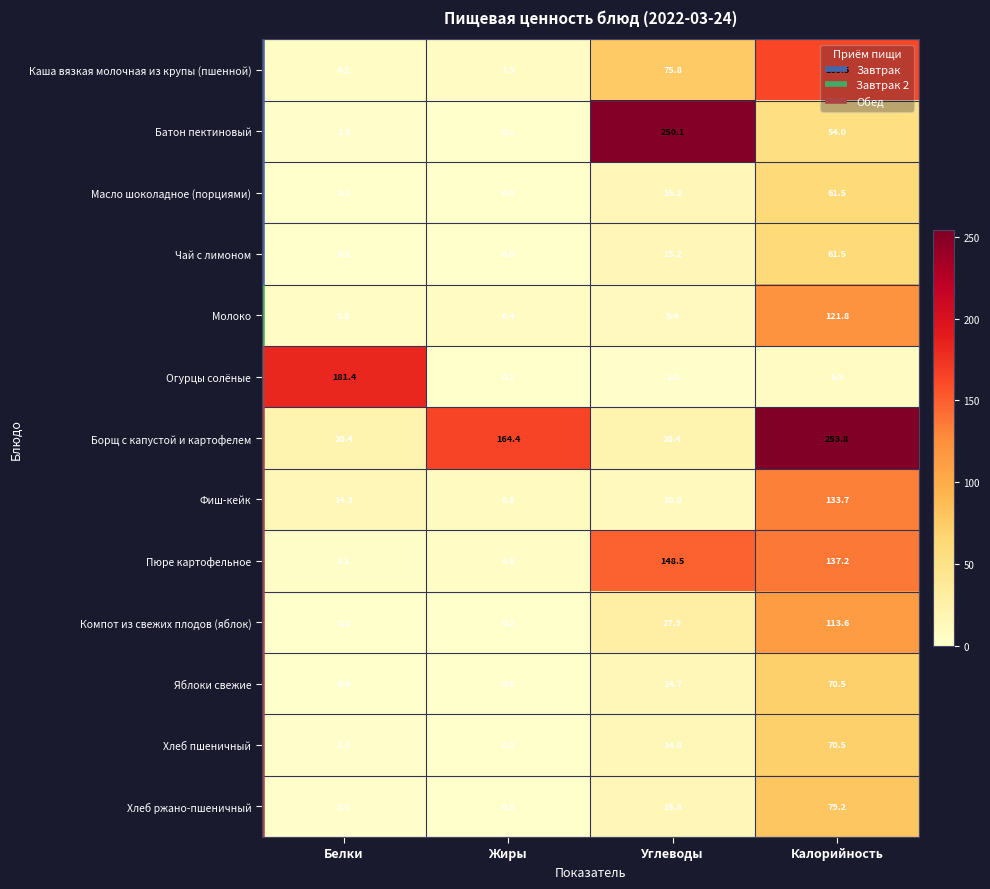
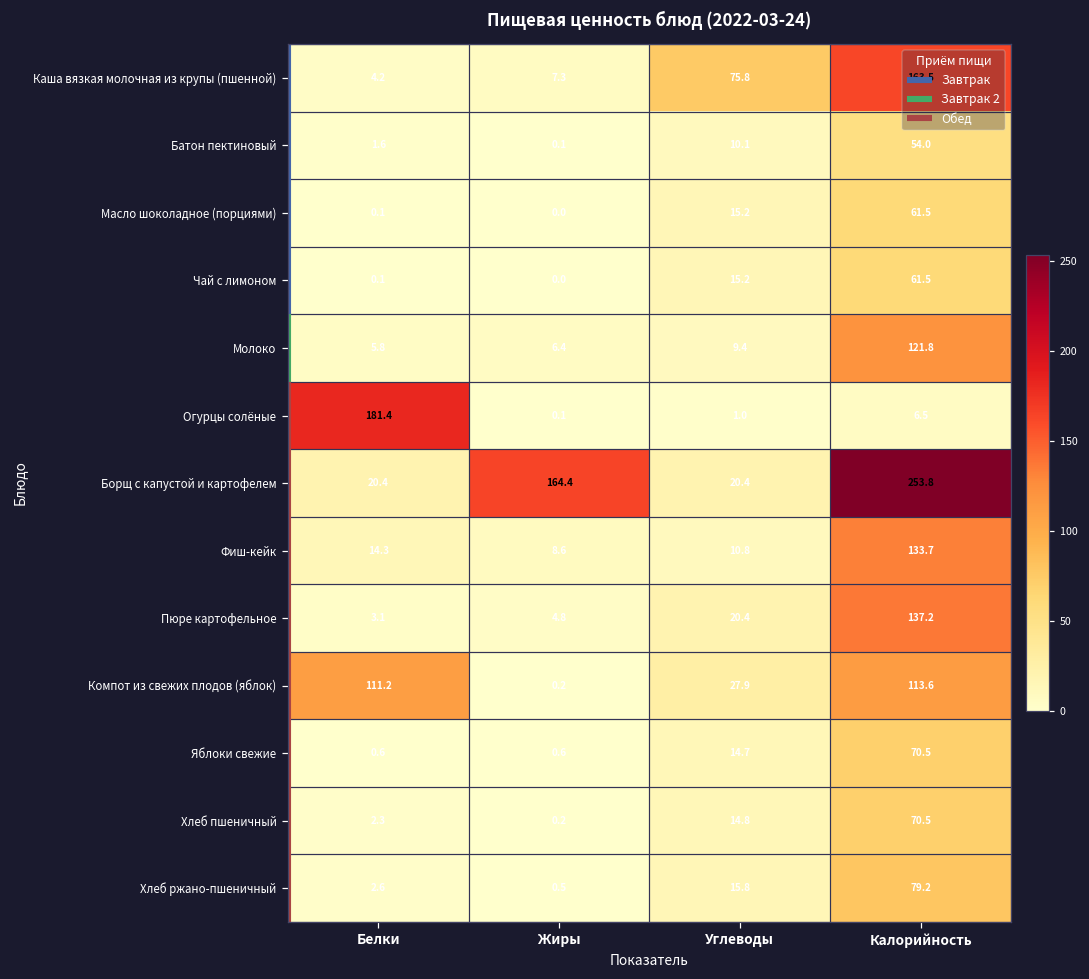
Батон пектиновый, Углеводы: 250.1 -> 10.1
Пюре картофельное, Углеводы: 148.5 -> 20.4
Компот из свежих плодов (яблок), Белки: 0.2 -> 111.2
